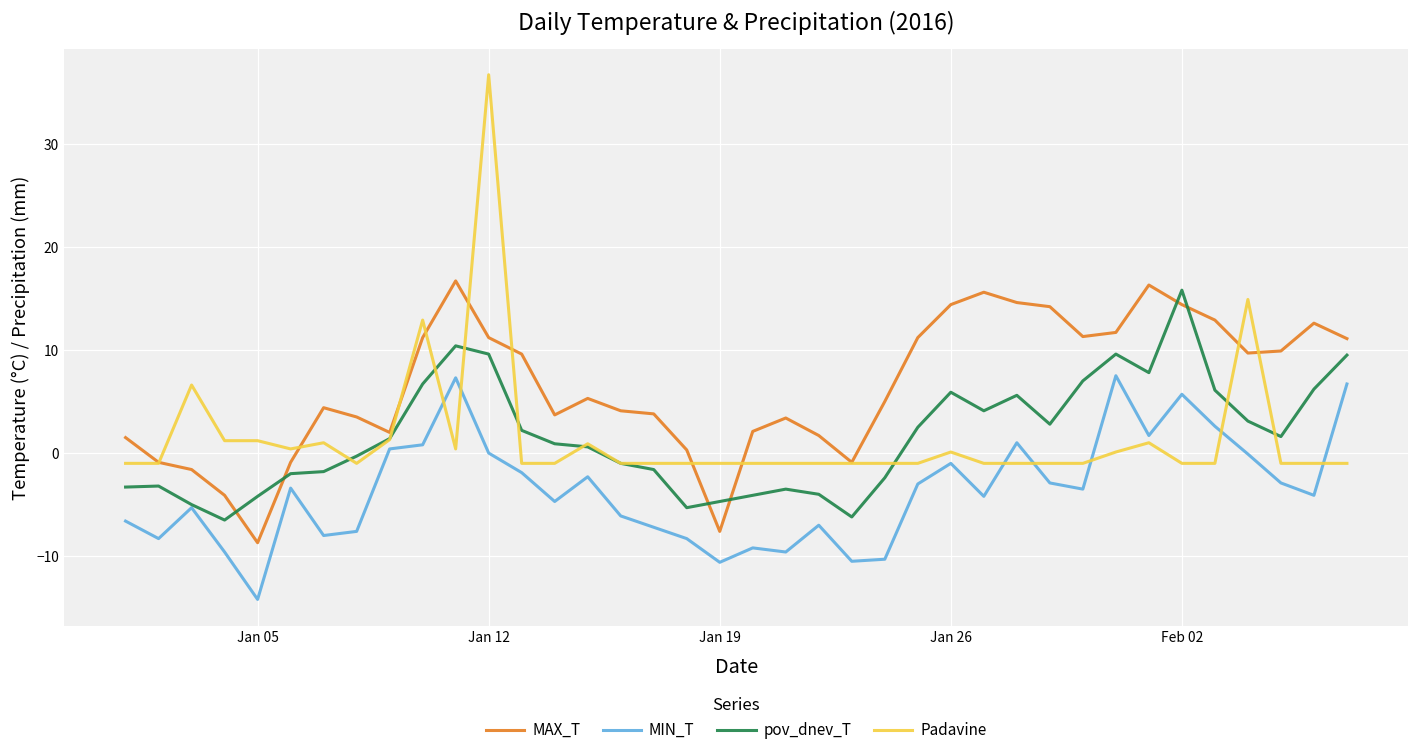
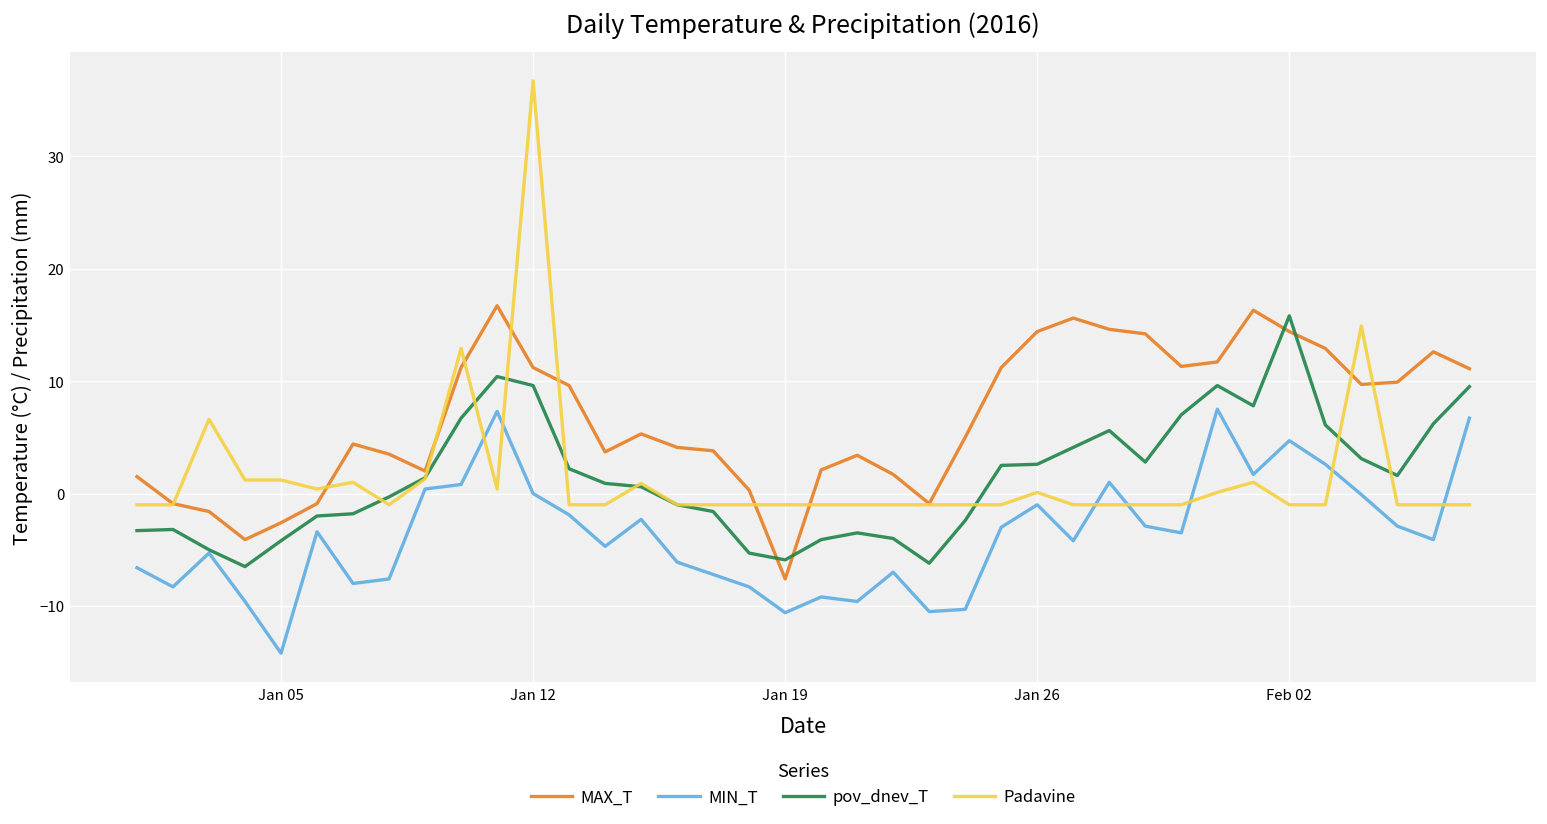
MAX_T, Jan 05: -9 -> -3
pov_dnev_T, Jan 19: -5 -> -6
pov_dnev_T, Jan 26: 6 -> 3
MIN_T, Feb 02: 6 -> 5
